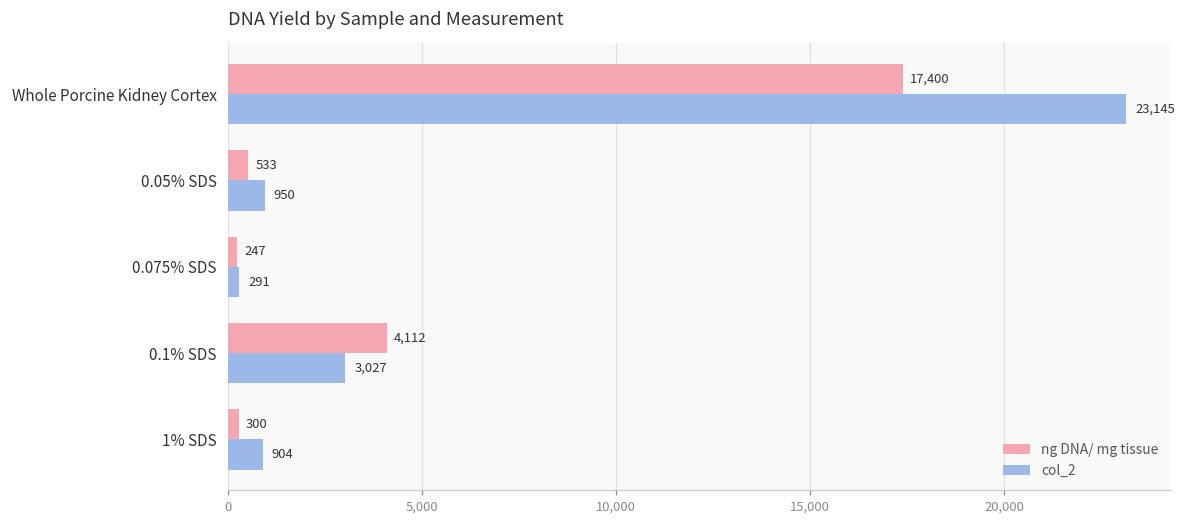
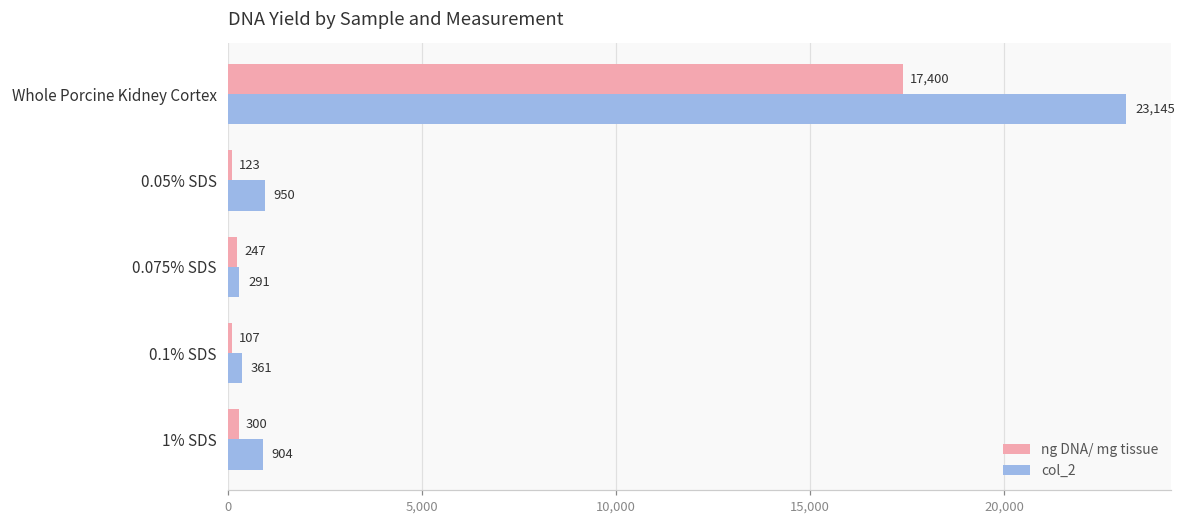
ng DNA/ mg tissue, 0.05% SDS: 533 -> 123
ng DNA/ mg tissue, 0.1% SDS: 4,112 -> 107
col_2, 0.1% SDS: 3,027 -> 361
